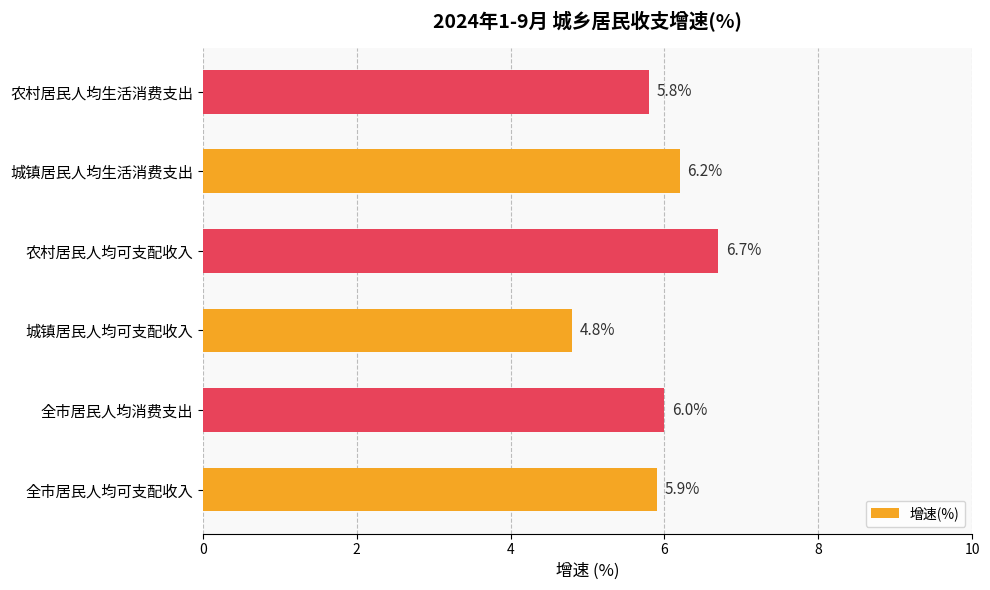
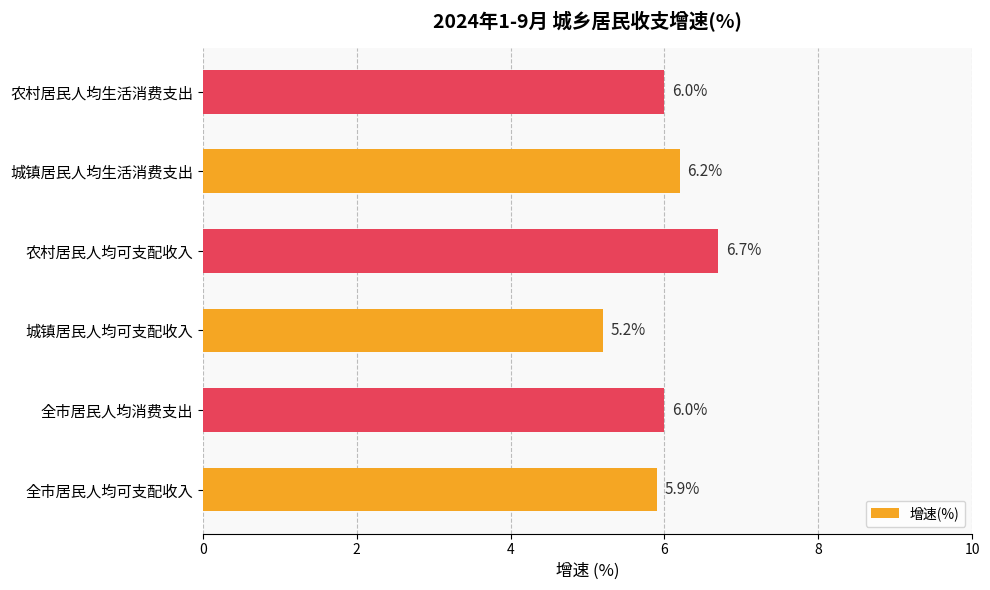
农村居民人均生活消费支出: 5.8% -> 6.0%
城镇居民人均可支配收入: 4.8% -> 5.2%
